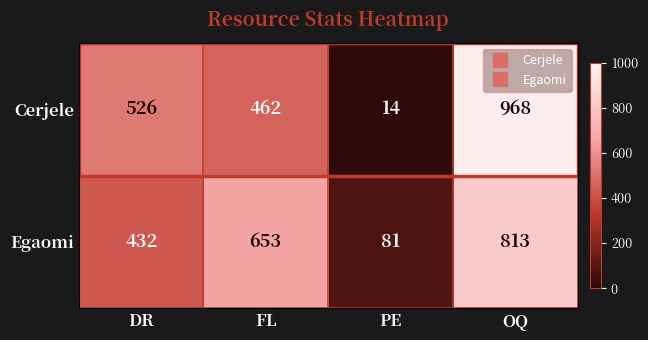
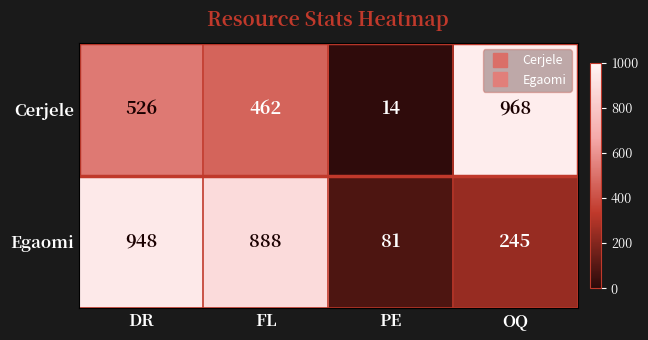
Egaomi, DR: 432 -> 948
Egaomi, FL: 653 -> 888
Egaomi, OQ: 813 -> 245
